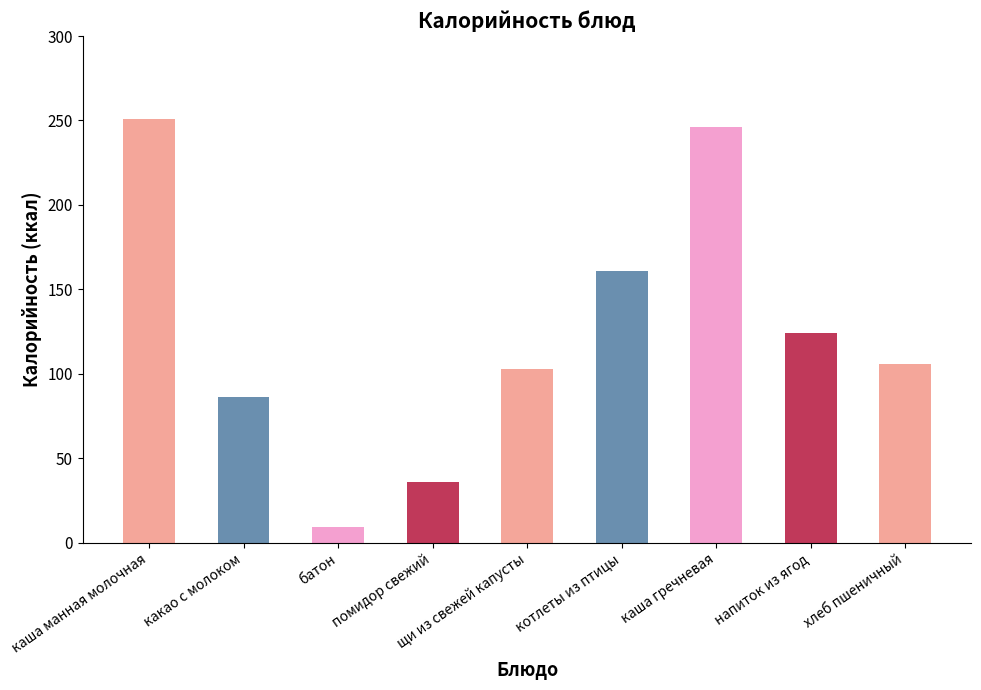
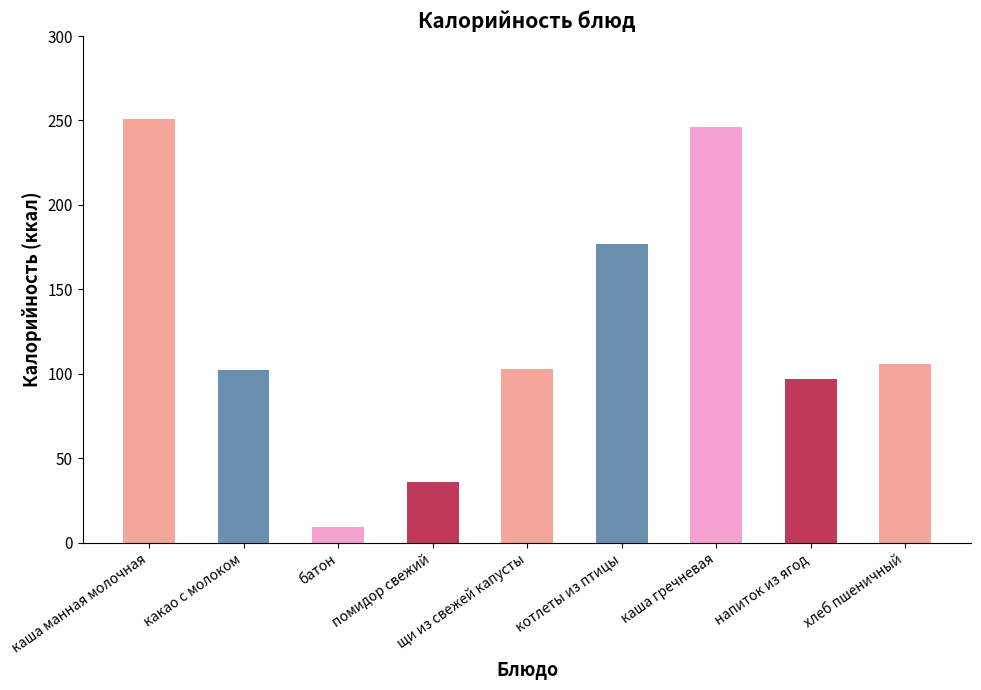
какао с молоком: 86 -> 102
котлеты из птицы: 161 -> 177
напиток из ягод: 124 -> 97
